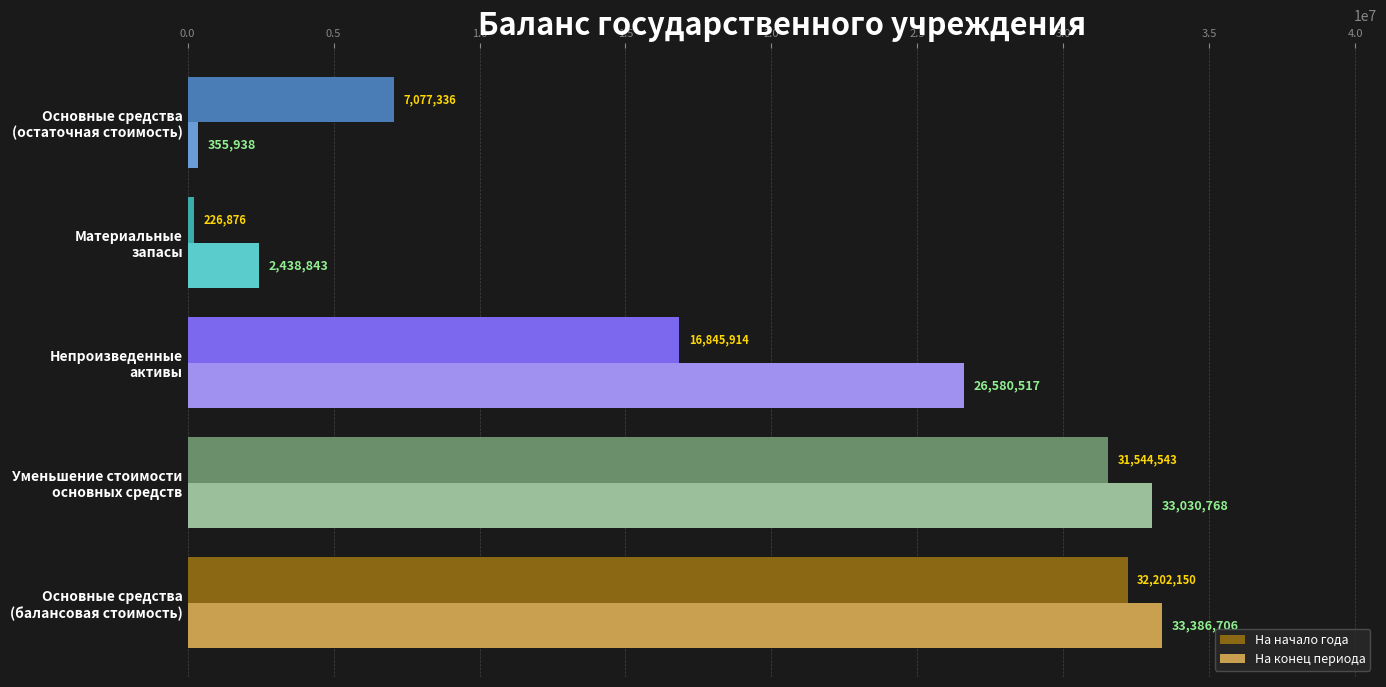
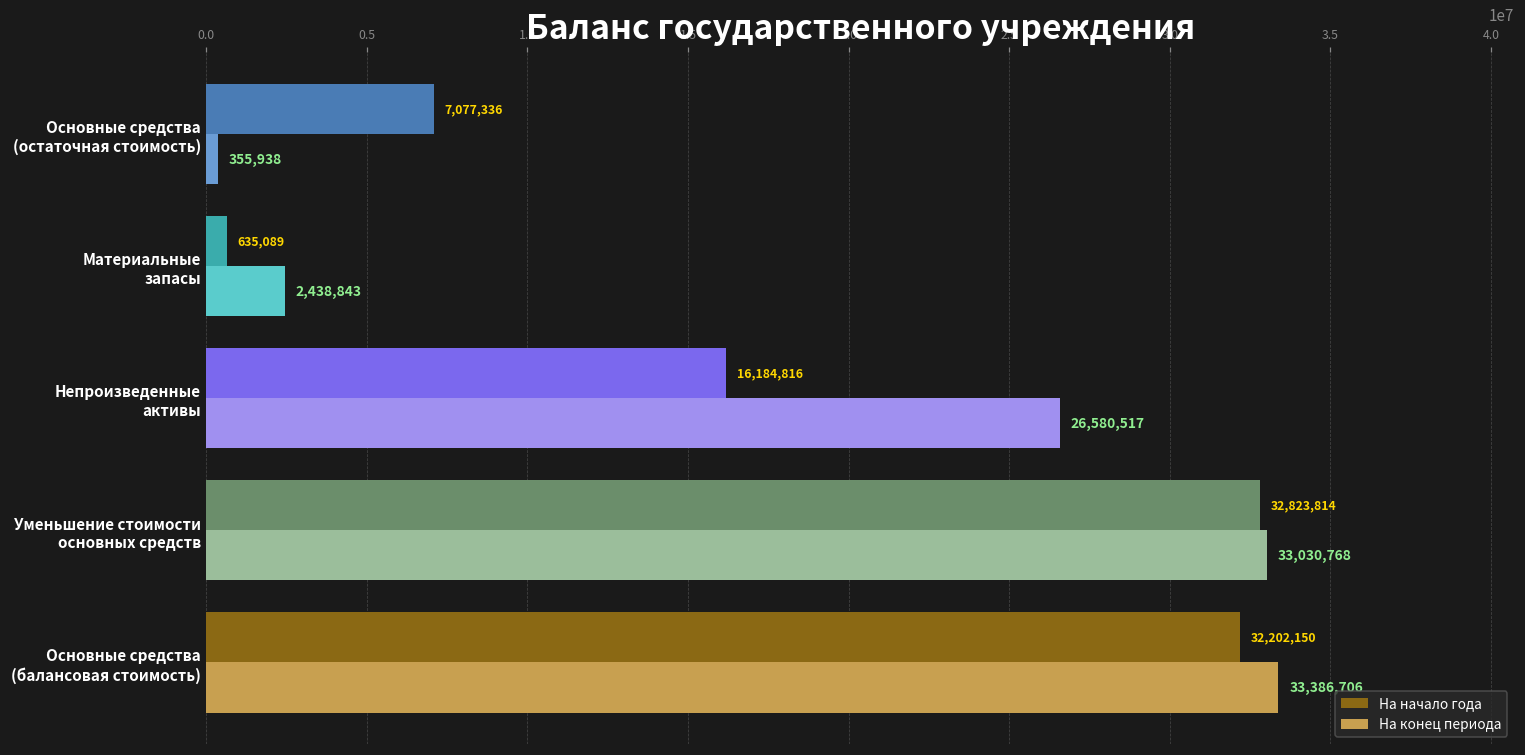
На начало года, Материальные запасы: 226,876 -> 635,089
На начало года, Непроизведенные активы: 16,845,914 -> 16,184,816
На начало года, Уменьшение стоимости основных средств: 31,544,543 -> 32,823,814
